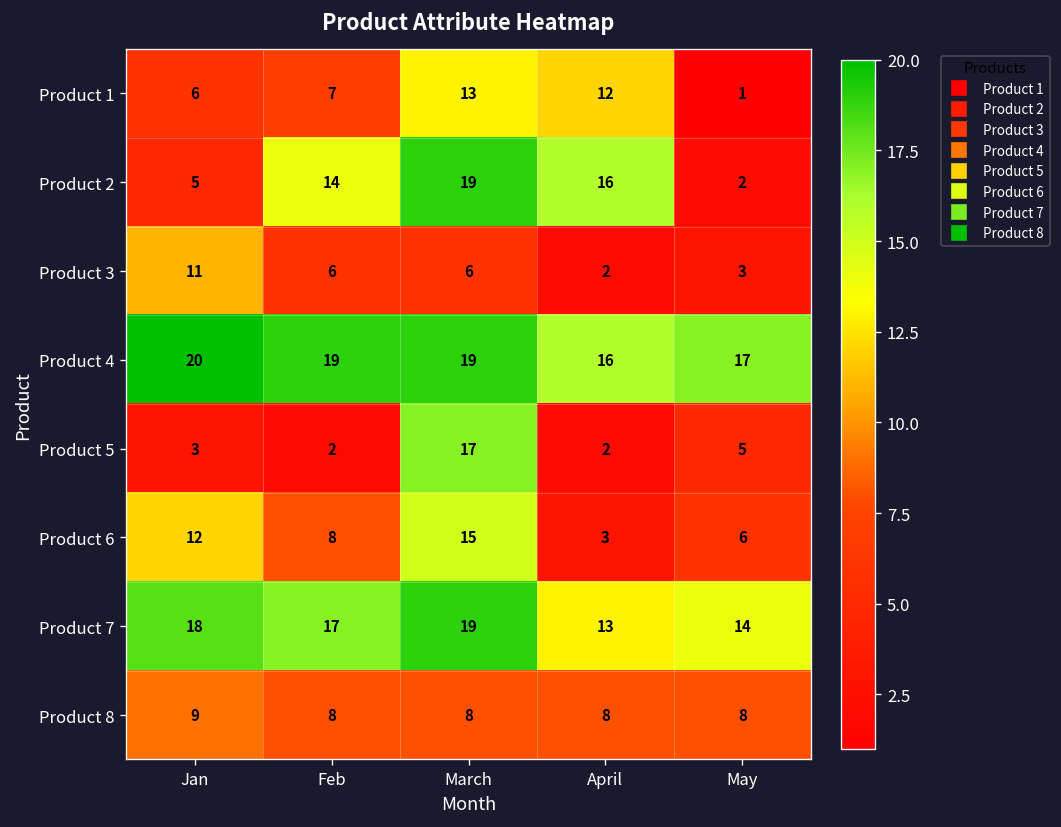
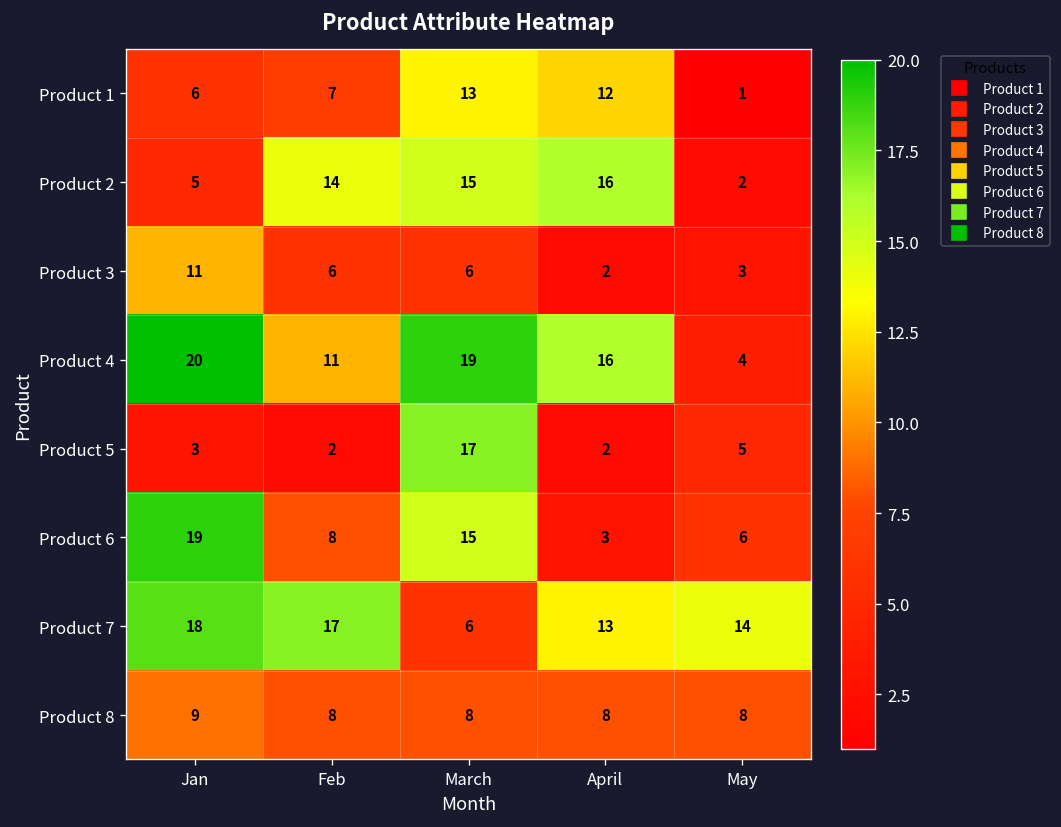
Product 2, March: 19 -> 15
Product 4, Feb: 19 -> 11
Product 4, May: 17 -> 4
Product 6, Jan: 12 -> 19
Product 7, March: 19 -> 6
